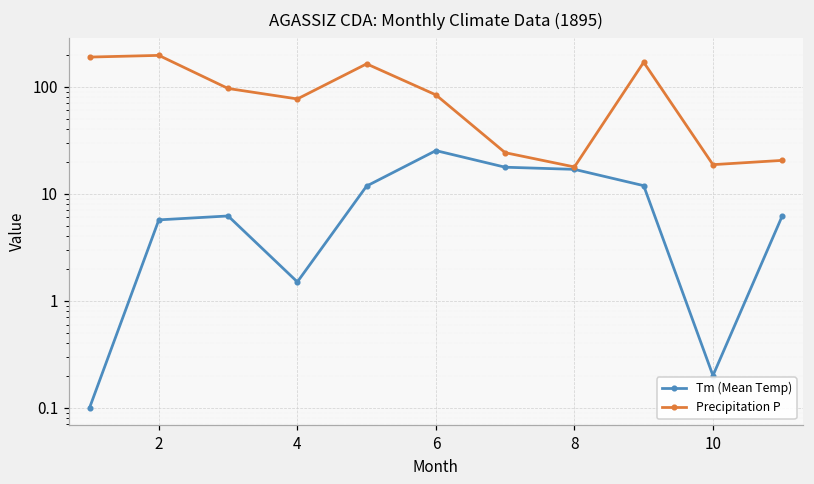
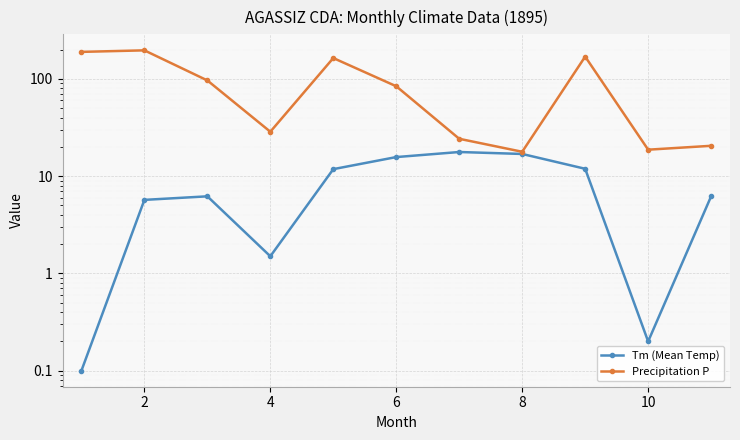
Precipitation P, 4: 80 -> 29
Tm (Mean Temp), 6: 25 -> 16
